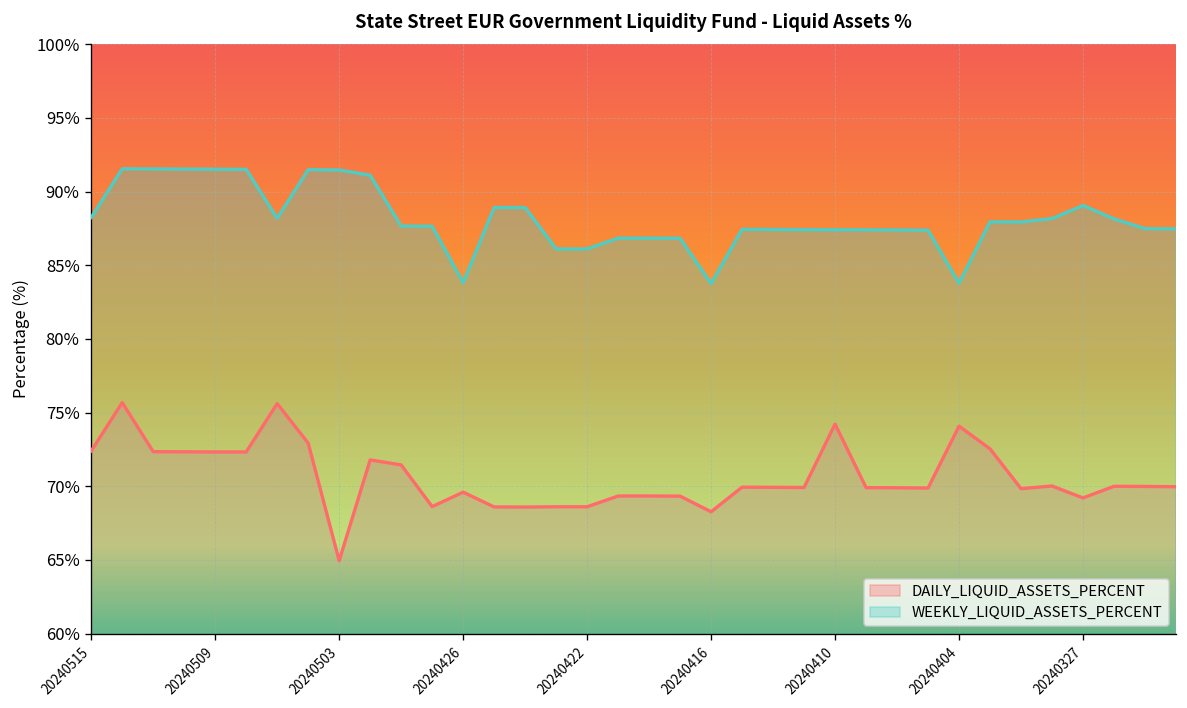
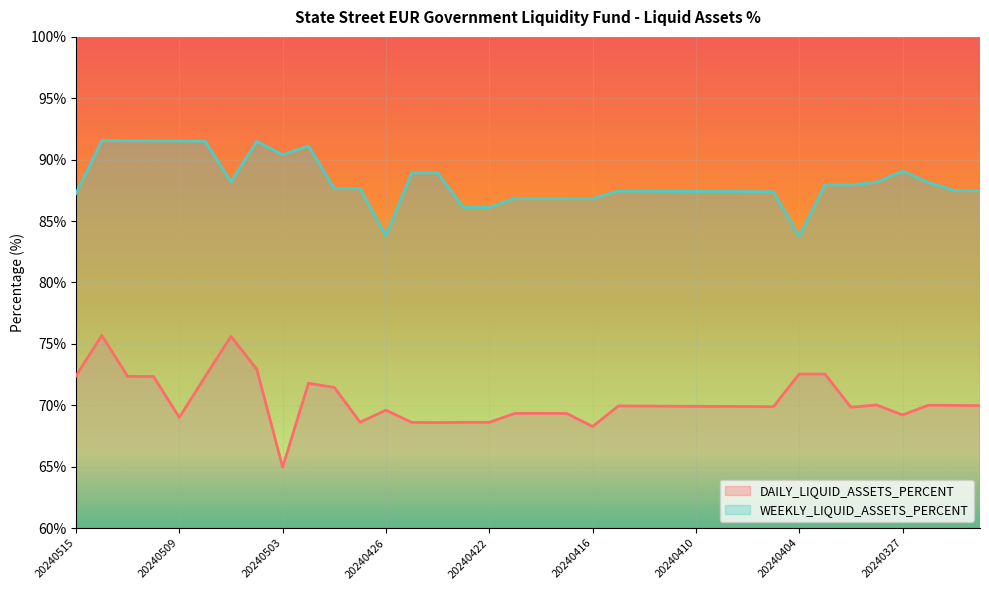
WEEKLY_LIQUID_ASSETS_PERCENT, 20240515: 88.3% -> 87.3%
DAILY_LIQUID_ASSETS_PERCENT, 20240509: 72.3% -> 69.0%
WEEKLY_LIQUID_ASSETS_PERCENT, 20240503: 91.5% -> 90.4%
WEEKLY_LIQUID_ASSETS_PERCENT, 20240416: 83.8% -> 86.8%
DAILY_LIQUID_ASSETS_PERCENT, 20240410: 74.2% -> 69.9%
DAILY_LIQUID_ASSETS_PERCENT, 20240404: 74.1% -> 72.5%
